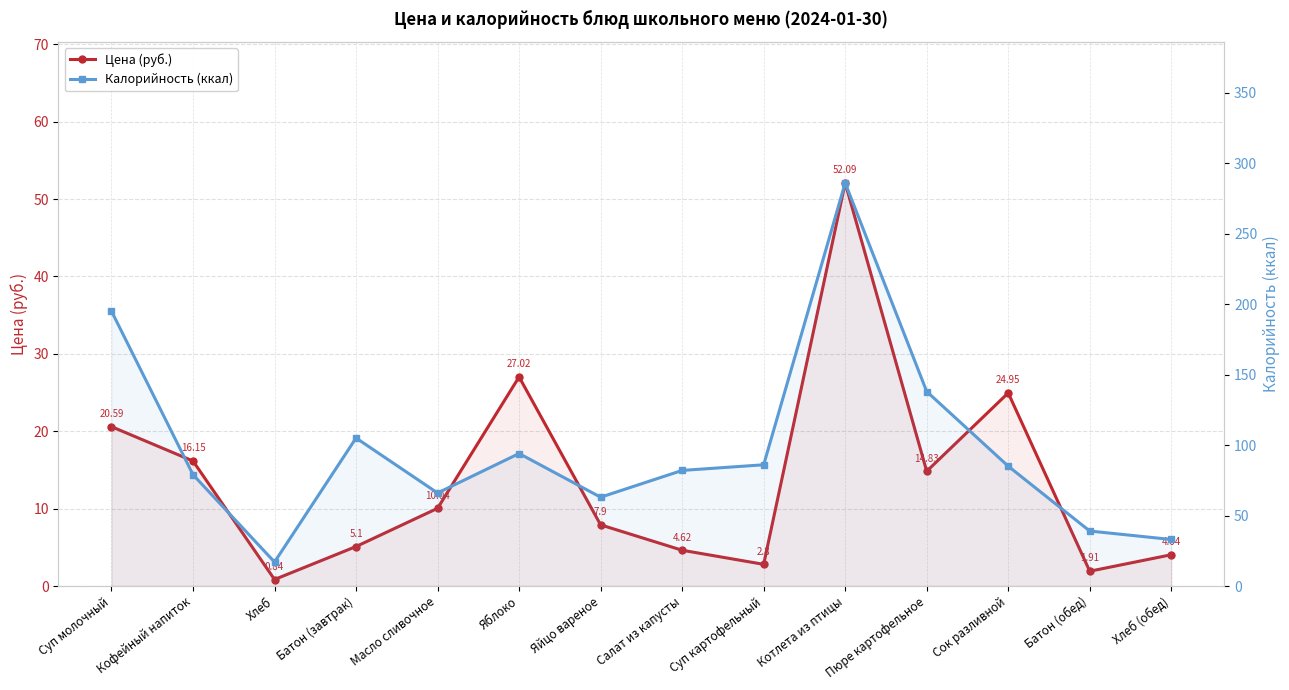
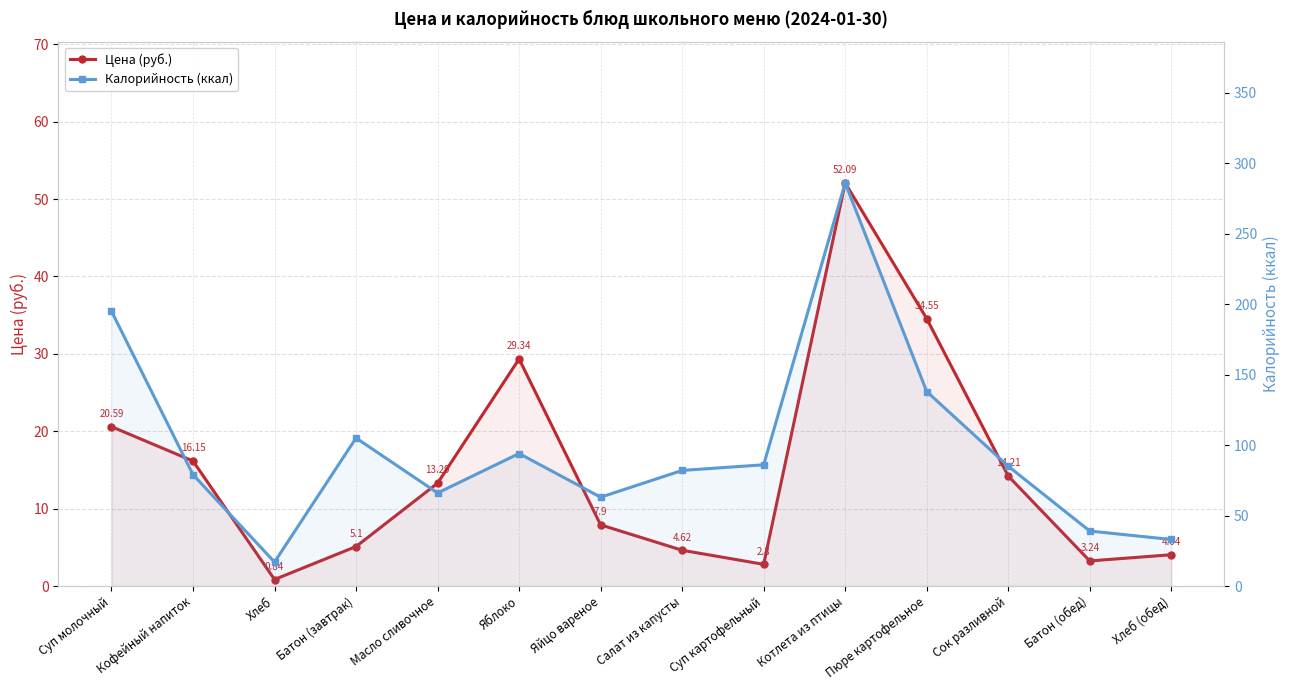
Цена (руб.), Масло сливочное: 10.04 -> 13.29
Цена (руб.), Яблоко: 27.02 -> 29.34
Цена (руб.), Пюре картофельное: 14.83 -> 34.55
Цена (руб.), Сок разливной: 24.95 -> 14.21
Цена (руб.), Батон (обед): 1.91 -> 3.24
